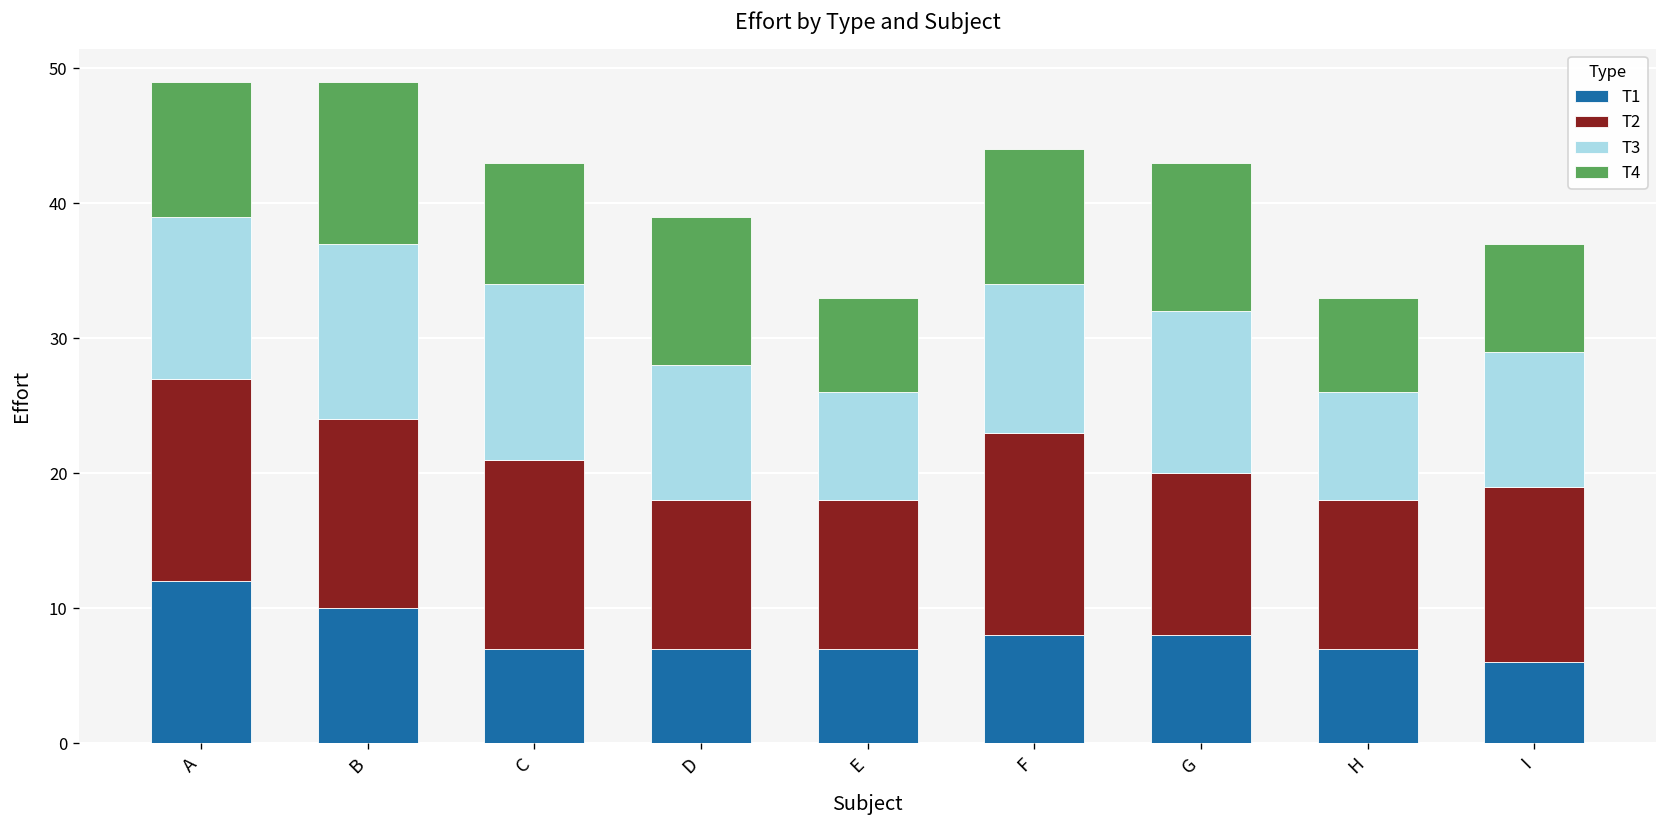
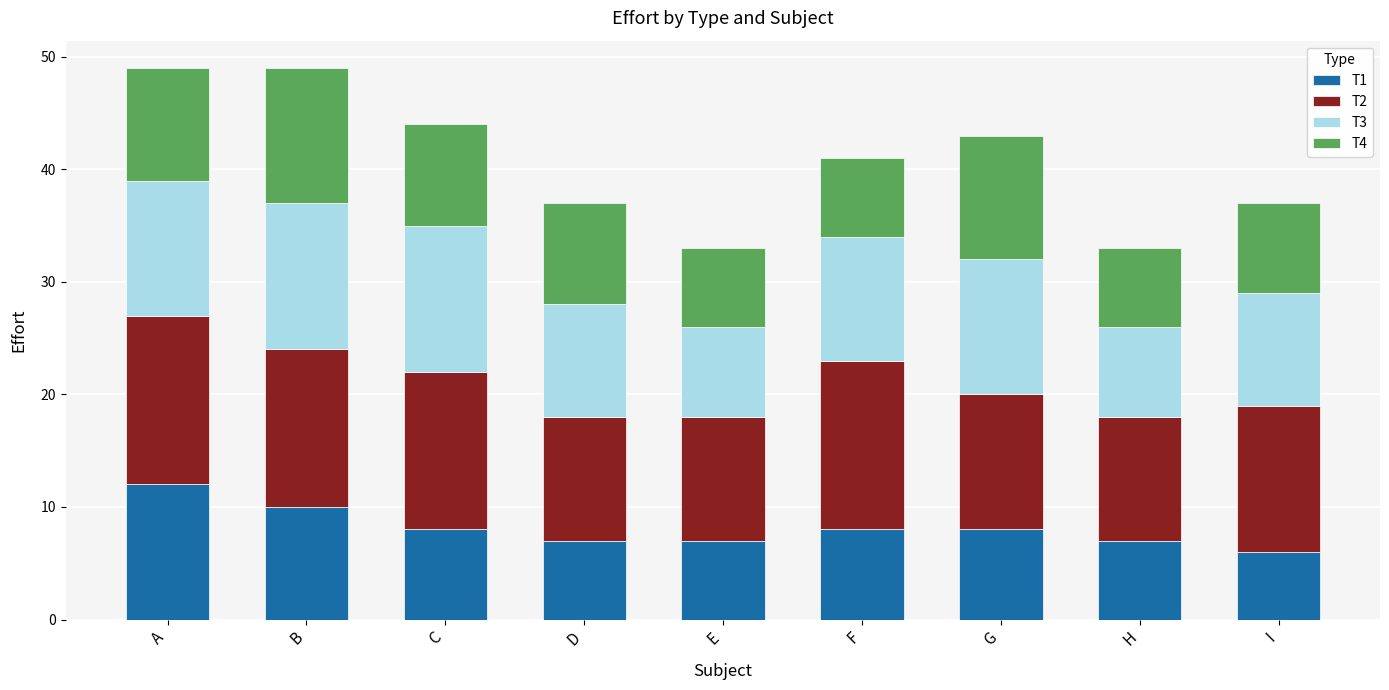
T1, C: 7 -> 8
T4, D: 11 -> 9
T4, F: 10 -> 7
